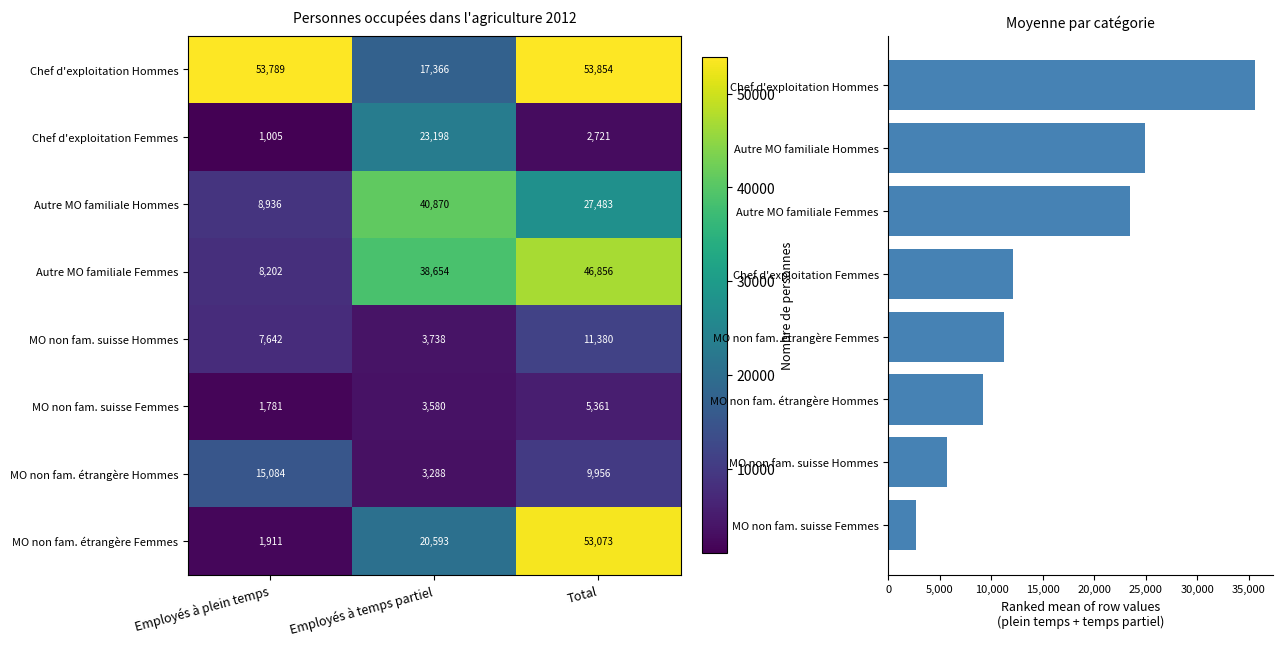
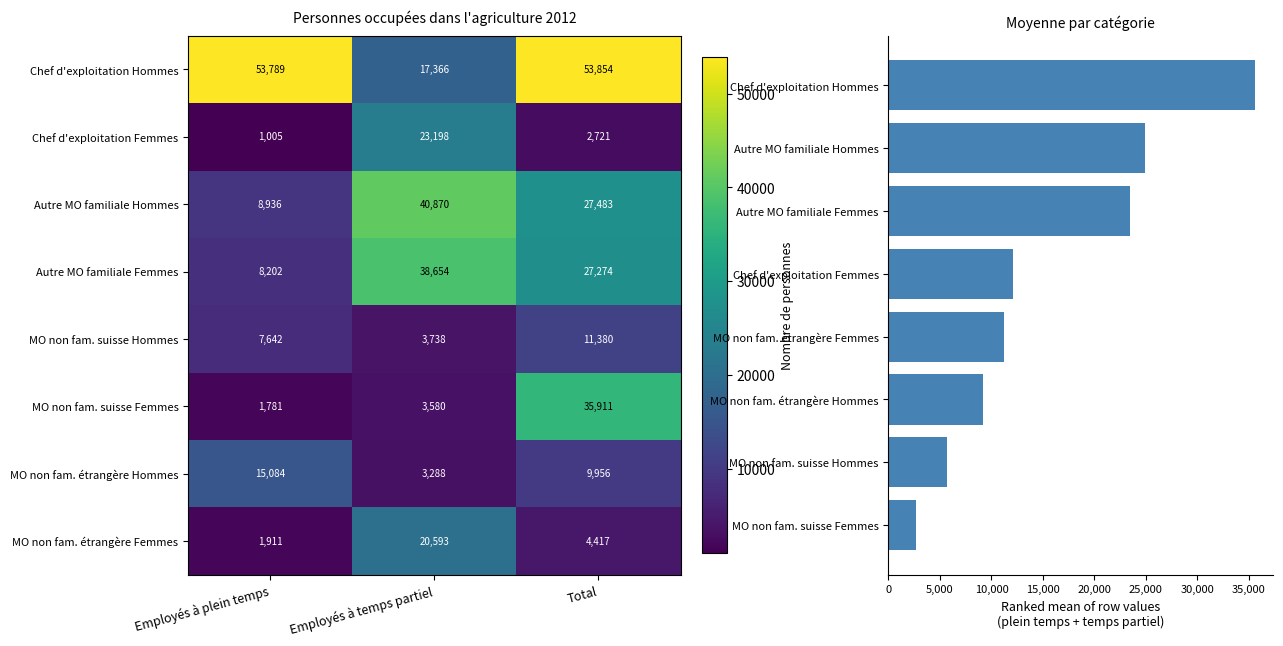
Personnes occupées dans l'agriculture 2012, Autre MO familiale Femmes, Total: 46,856 -> 27,274
Personnes occupées dans l'agriculture 2012, MO non fam. suisse Femmes, Total: 5,361 -> 35,911
Personnes occupées dans l'agriculture 2012, MO non fam. étrangère Femmes, Total: 53,073 -> 4,417
